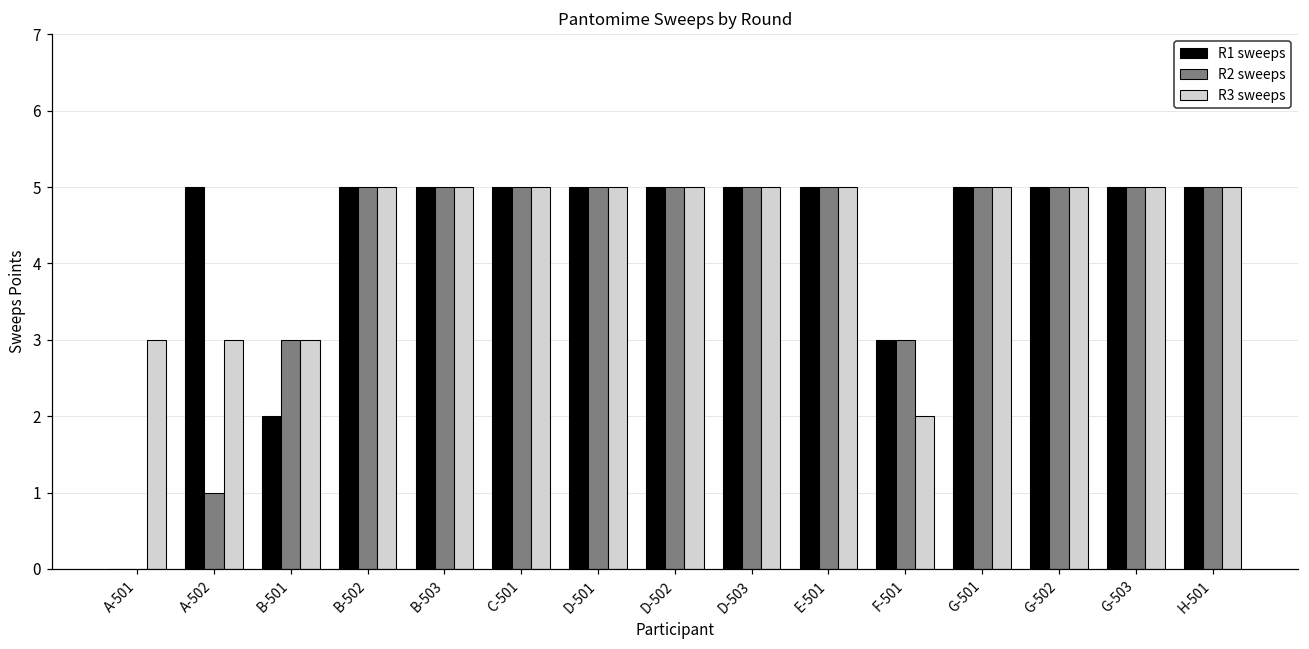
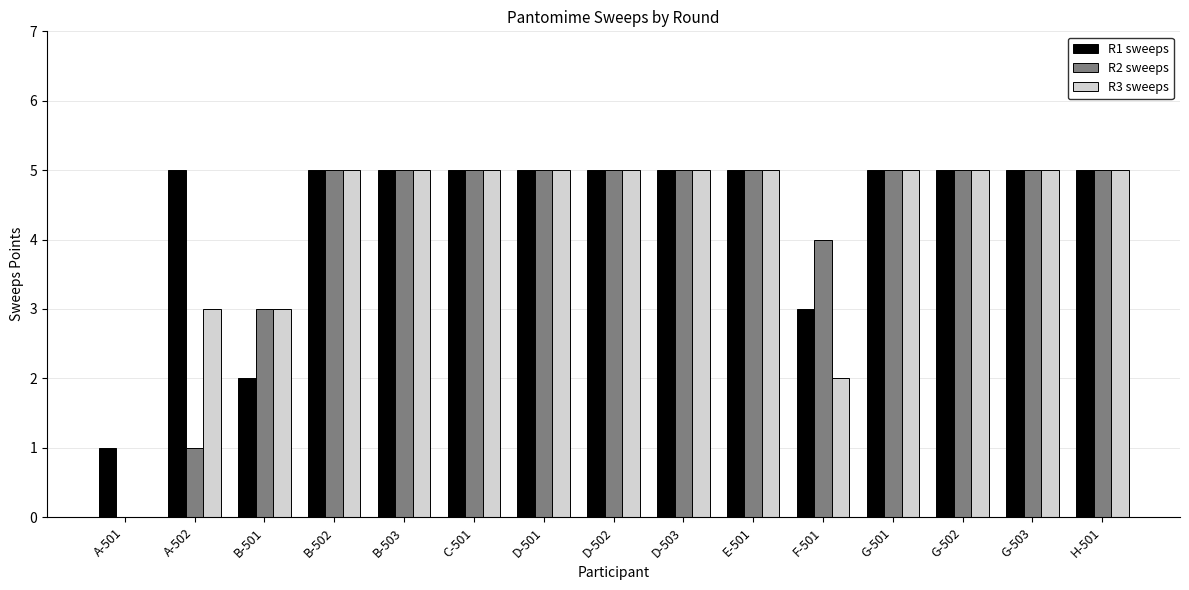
R1 sweeps, A-501: 0 -> 1
R3 sweeps, A-501: 3 -> 0
R2 sweeps, F-501: 3 -> 4
